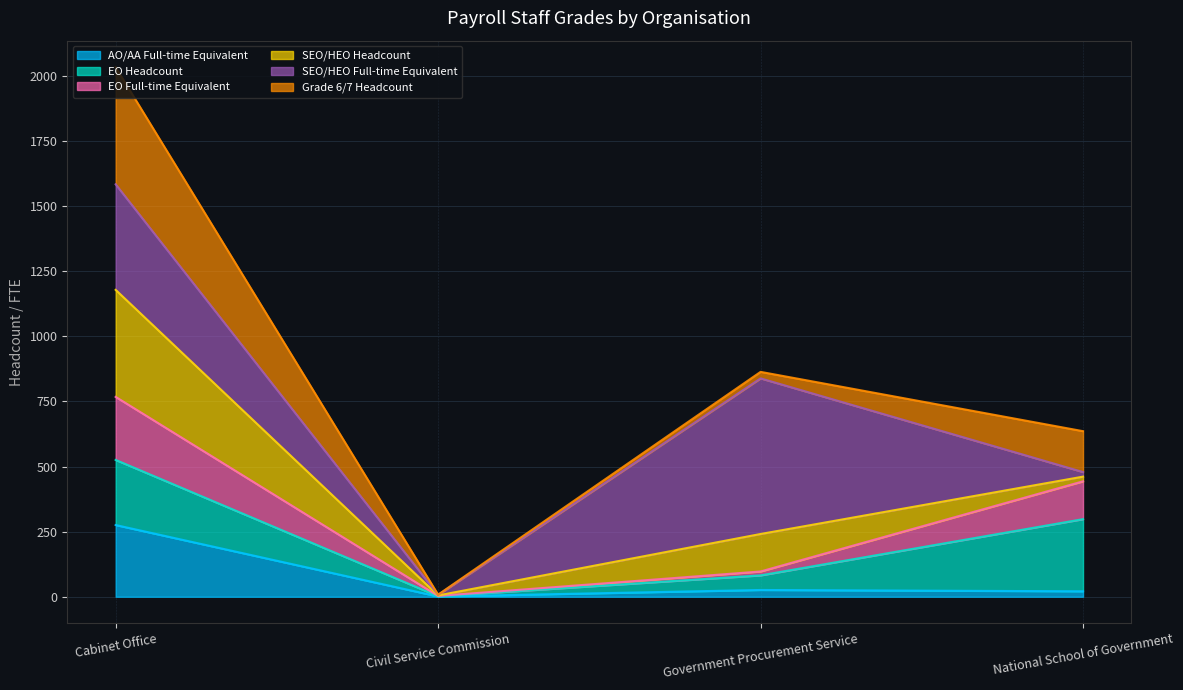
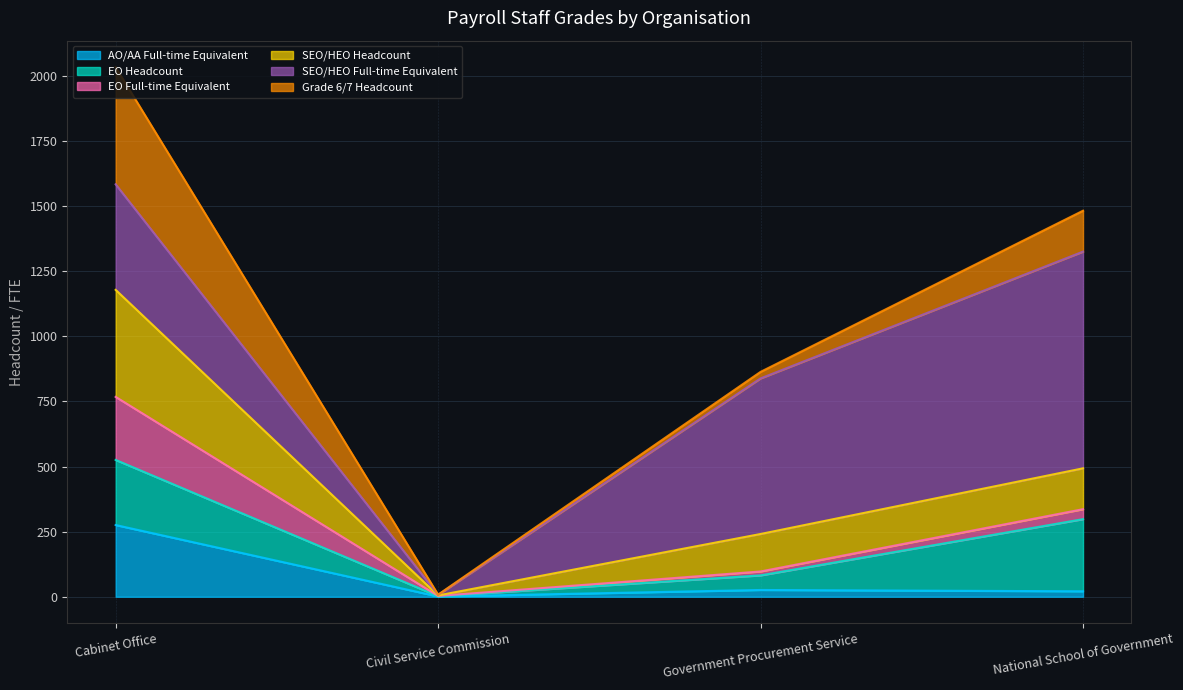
EO Full-time Equivalent, National School of Government: 150 -> 40
SEO/HEO Headcount, National School of Government: 20 -> 160
SEO/HEO Full-time Equivalent, National School of Government: 20 -> 830
